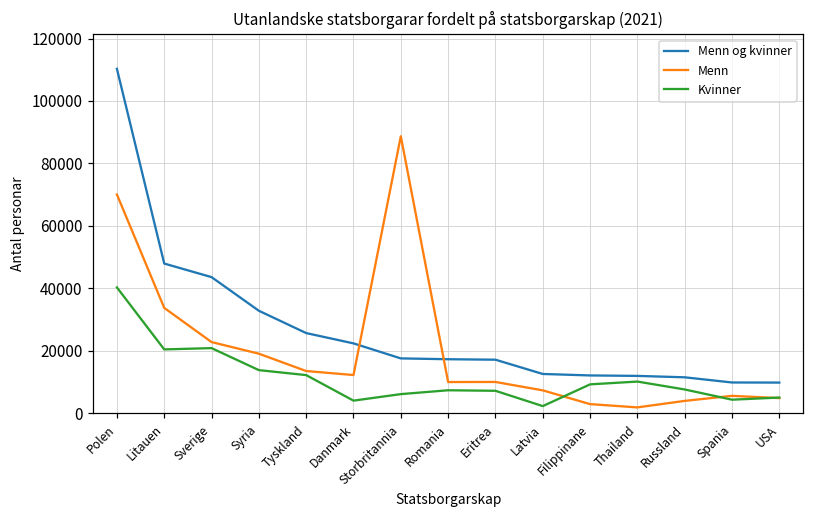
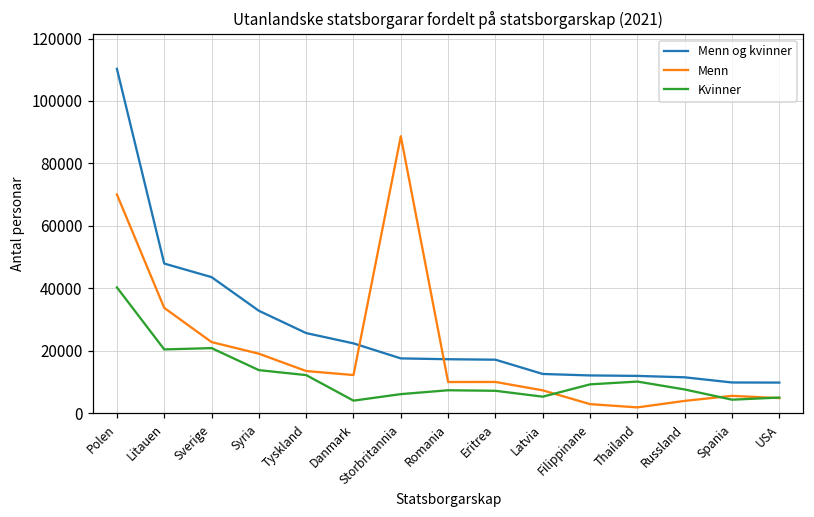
Kvinner, Latvia: 2000 -> 5000
